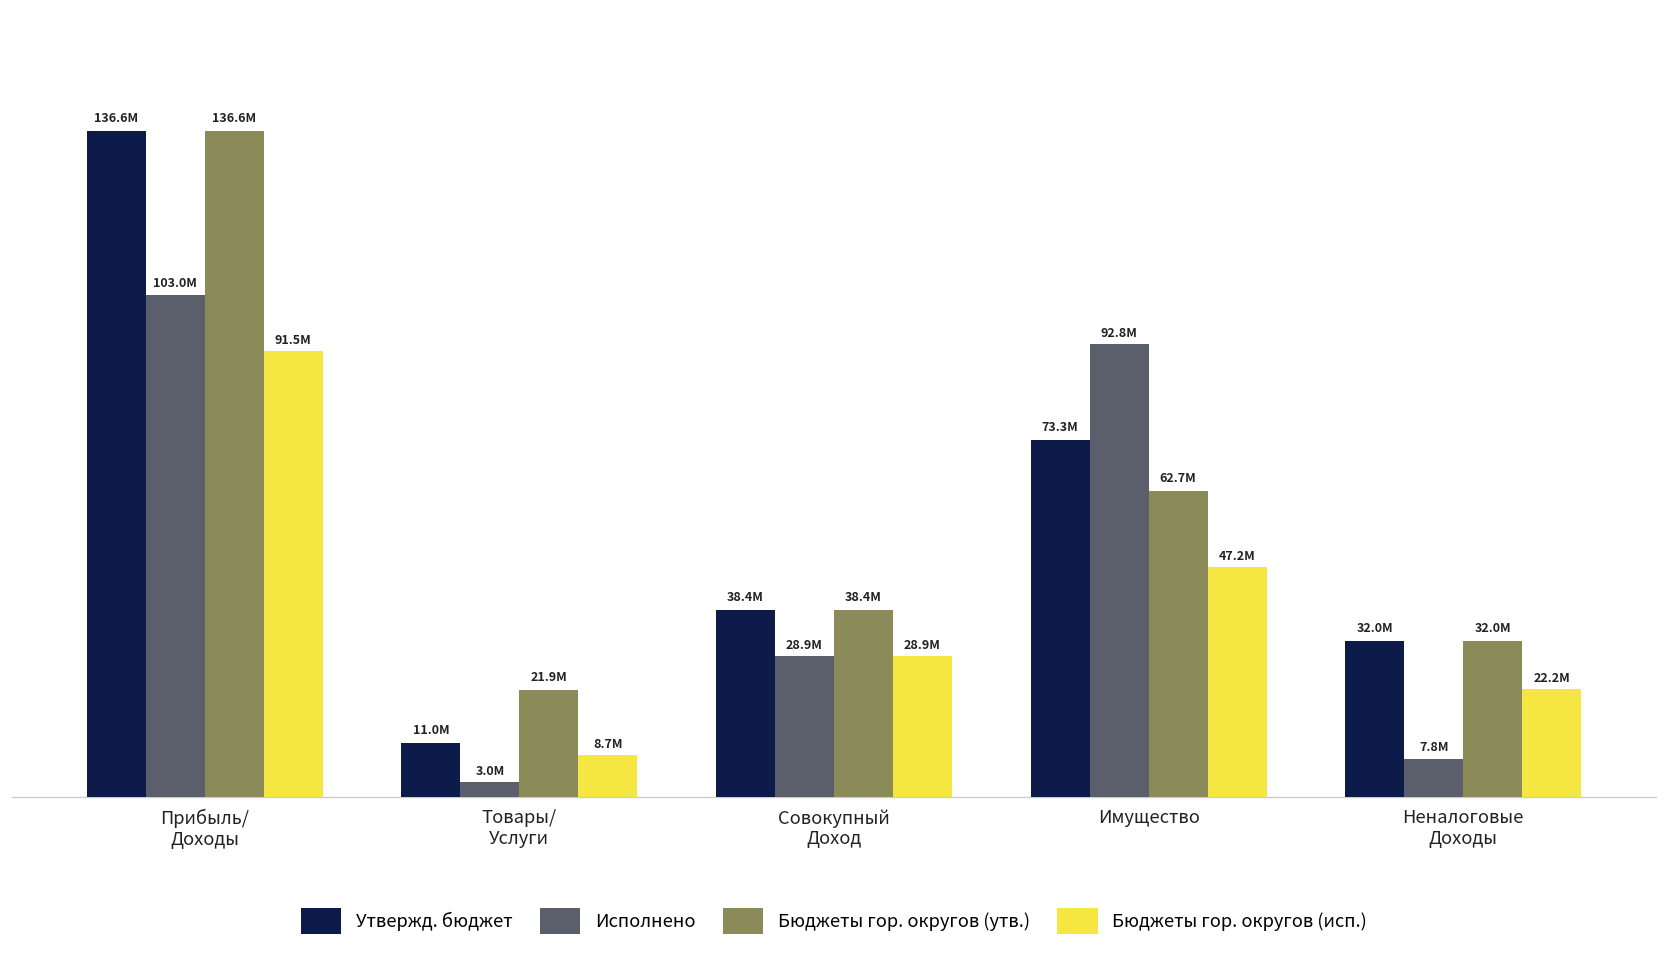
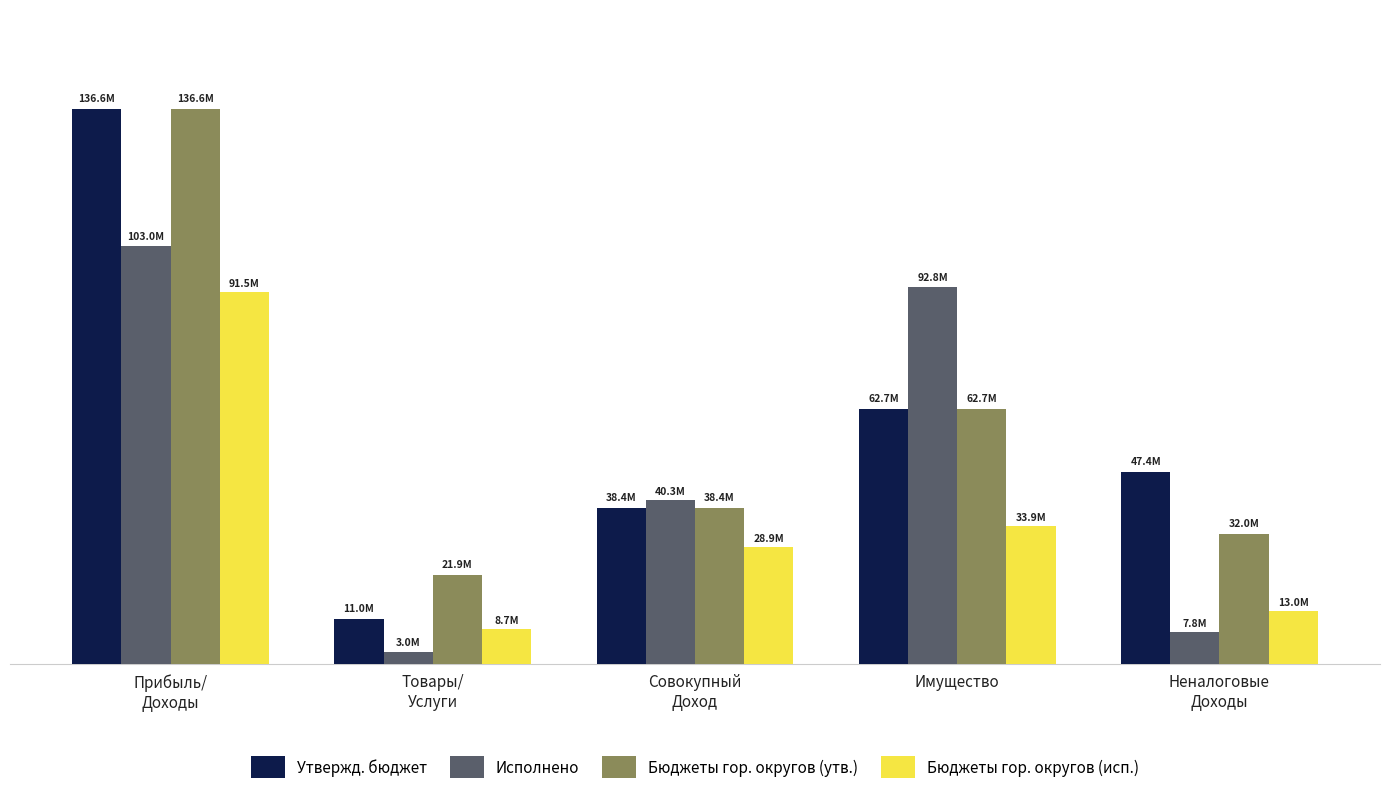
Исполнено, Совокупный Доход: 28.9M -> 40.3M
Утвержд. бюджет, Имущество: 73.3M -> 62.7M
Бюджеты гор. округов (исп.), Имущество: 47.2M -> 33.9M
Утвержд. бюджет, Неналоговые Доходы: 32.0M -> 47.4M
Бюджеты гор. округов (исп.), Неналоговые Доходы: 22.2M -> 13.0M
